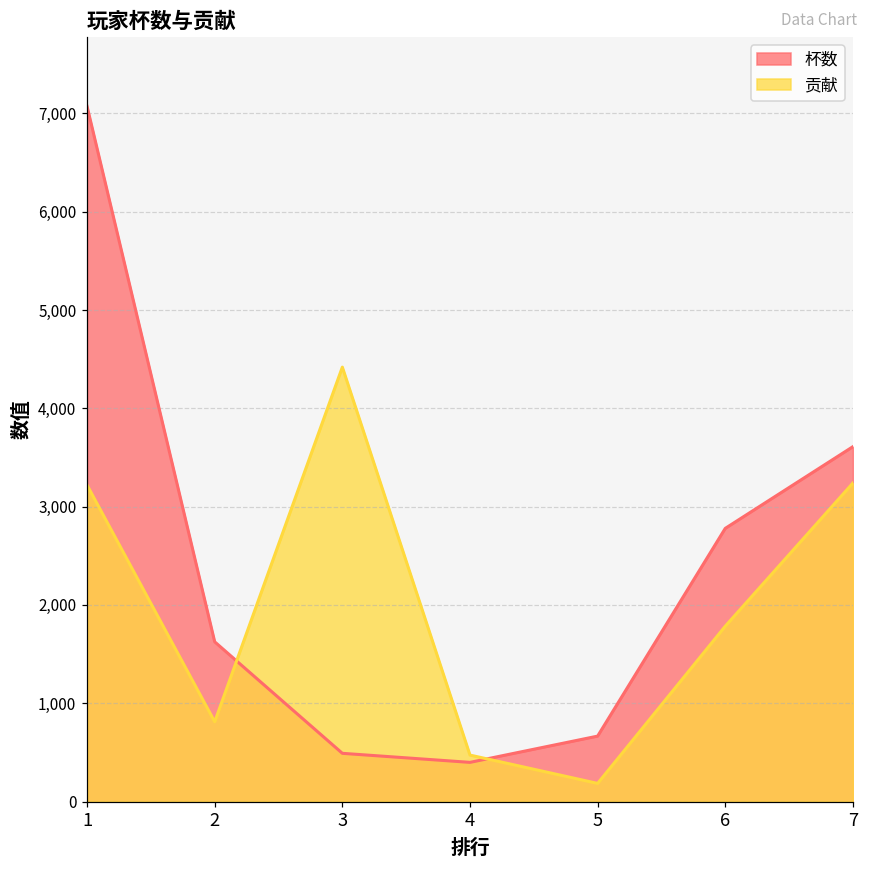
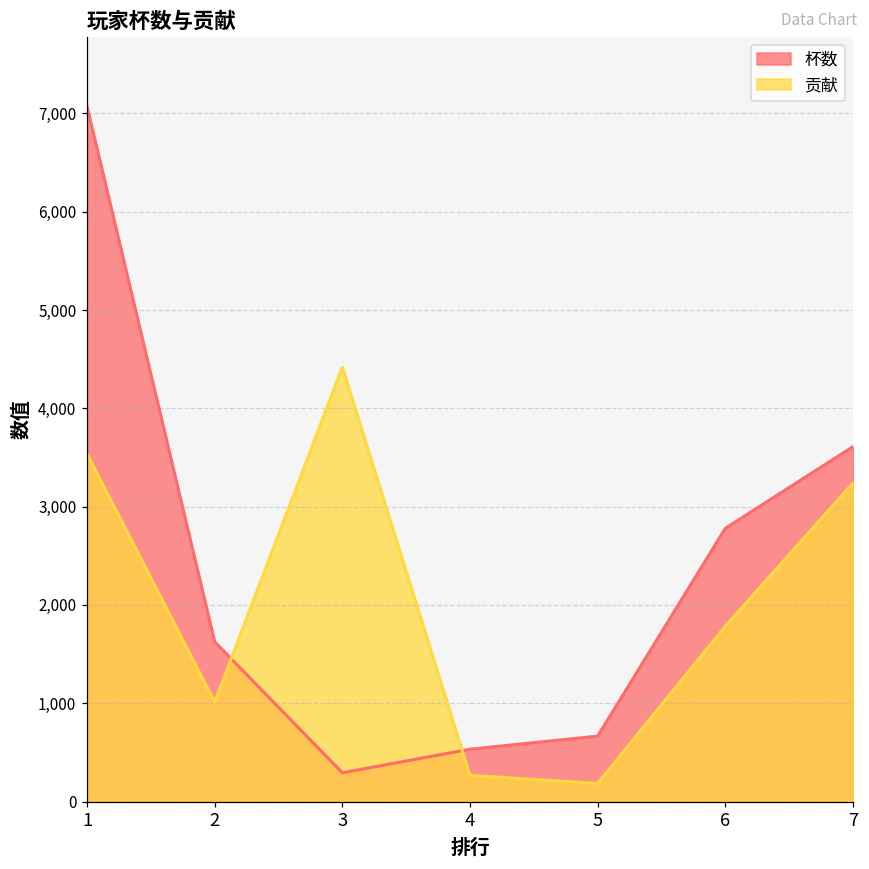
贡献, 1: 3,200 -> 3,500
贡献, 2: 800 -> 1,000
杯数, 3: 500 -> 300
杯数, 4: 400 -> 500
贡献, 4: 500 -> 300
